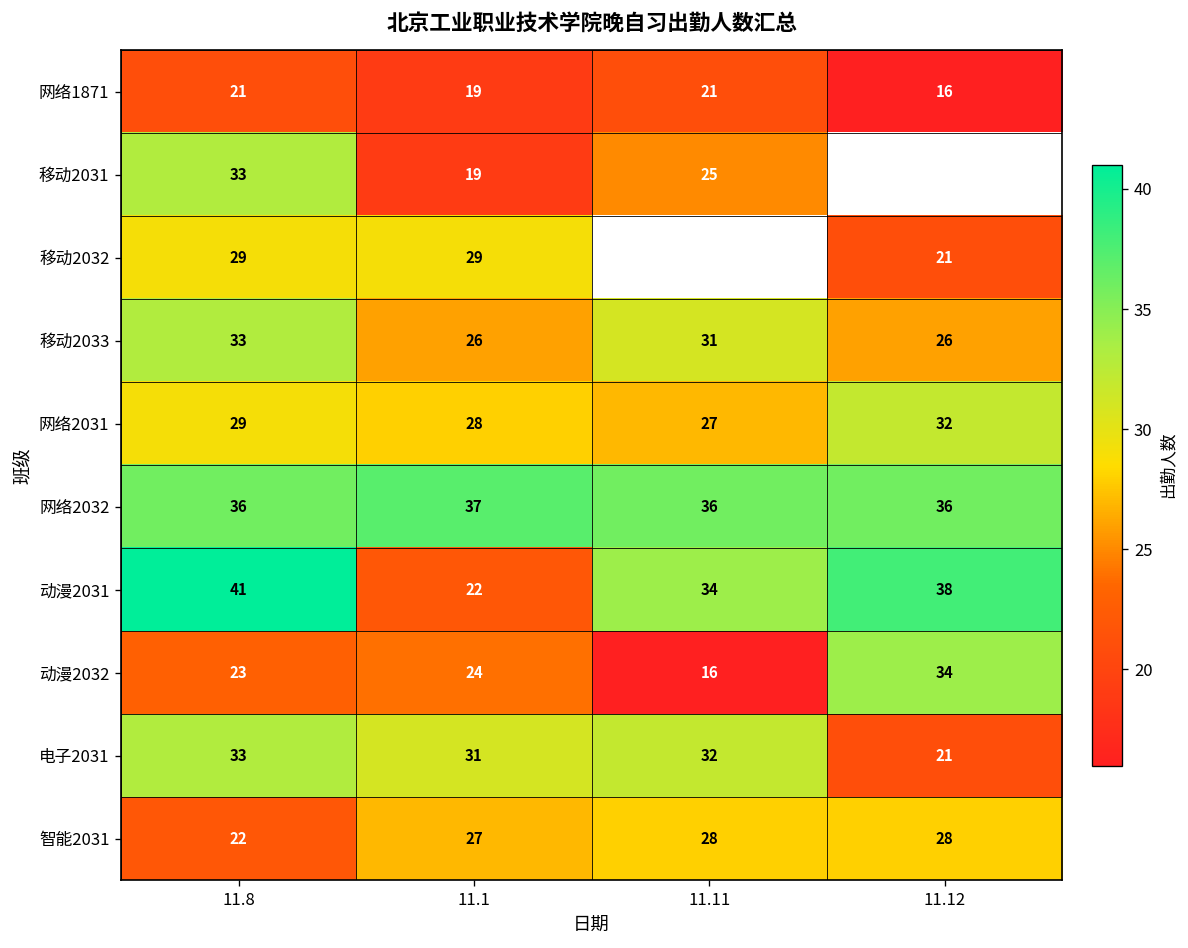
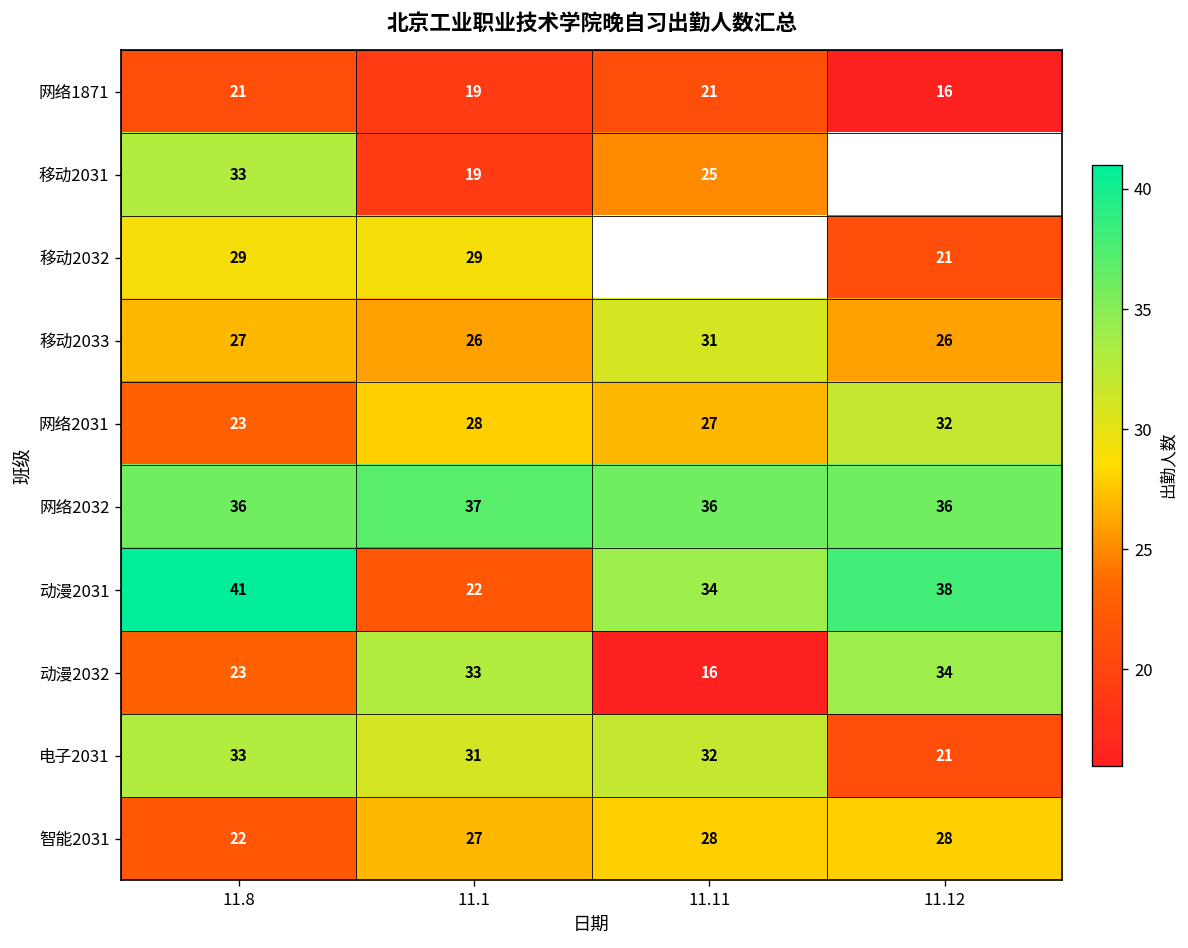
移动2033, 11.8: 33 -> 27
网络2031, 11.8: 29 -> 23
动漫2032, 11.1: 24 -> 33
